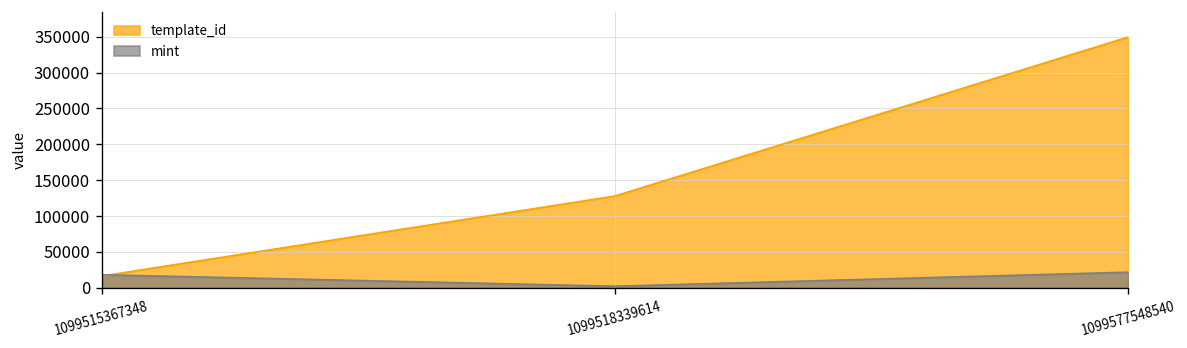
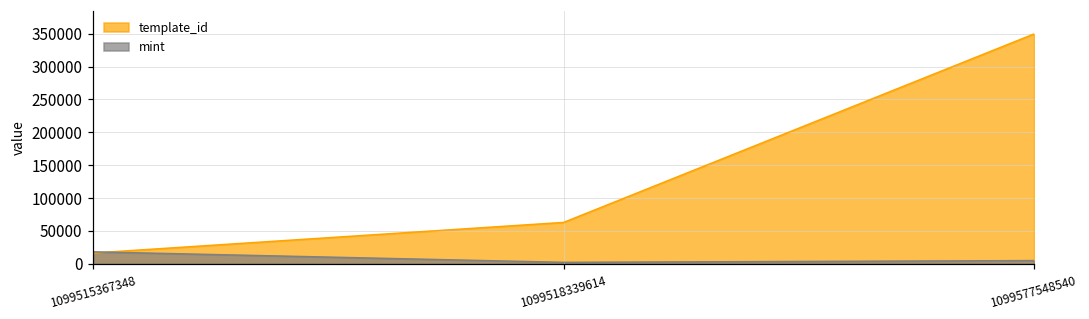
template_id, 1099518339614: 130000 -> 60000
mint, 1099577548540: 20000 -> 0
